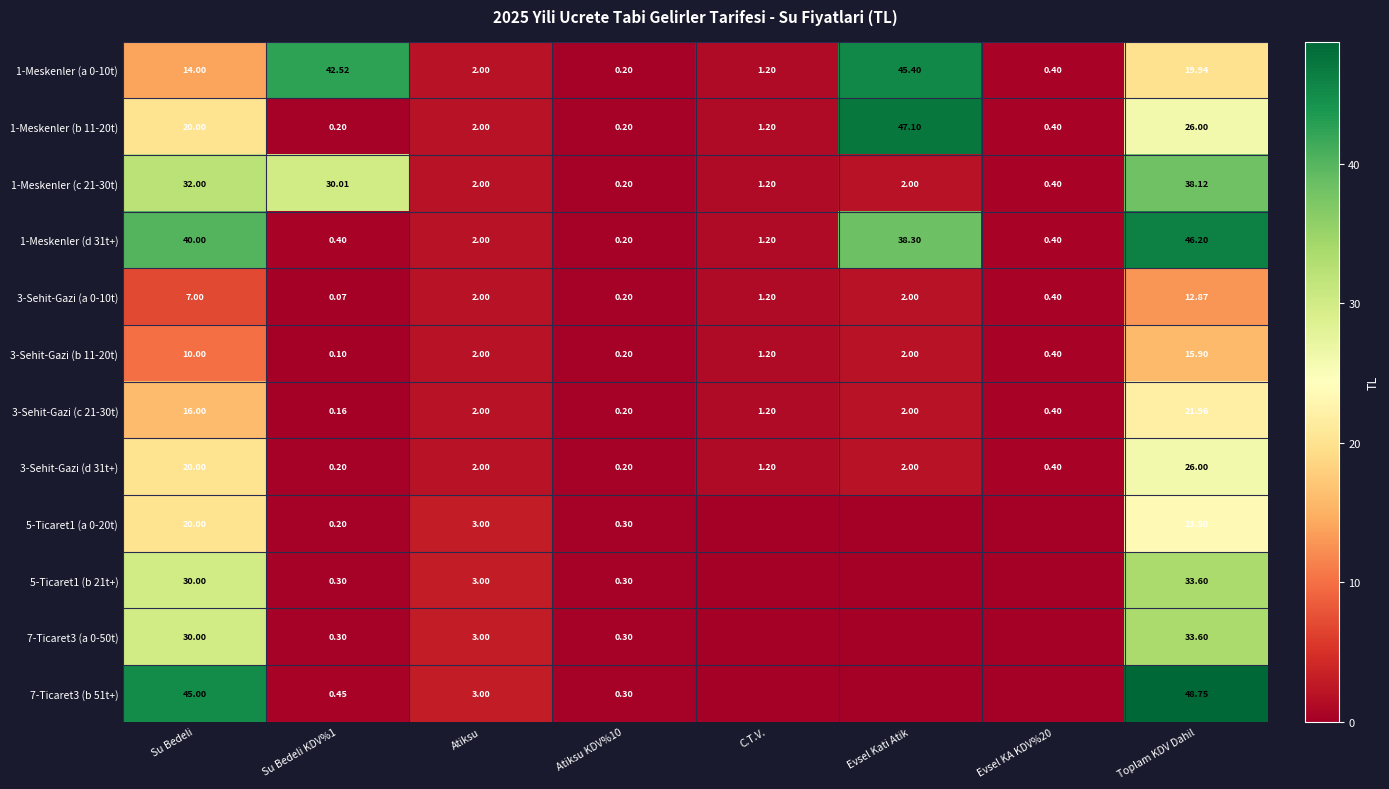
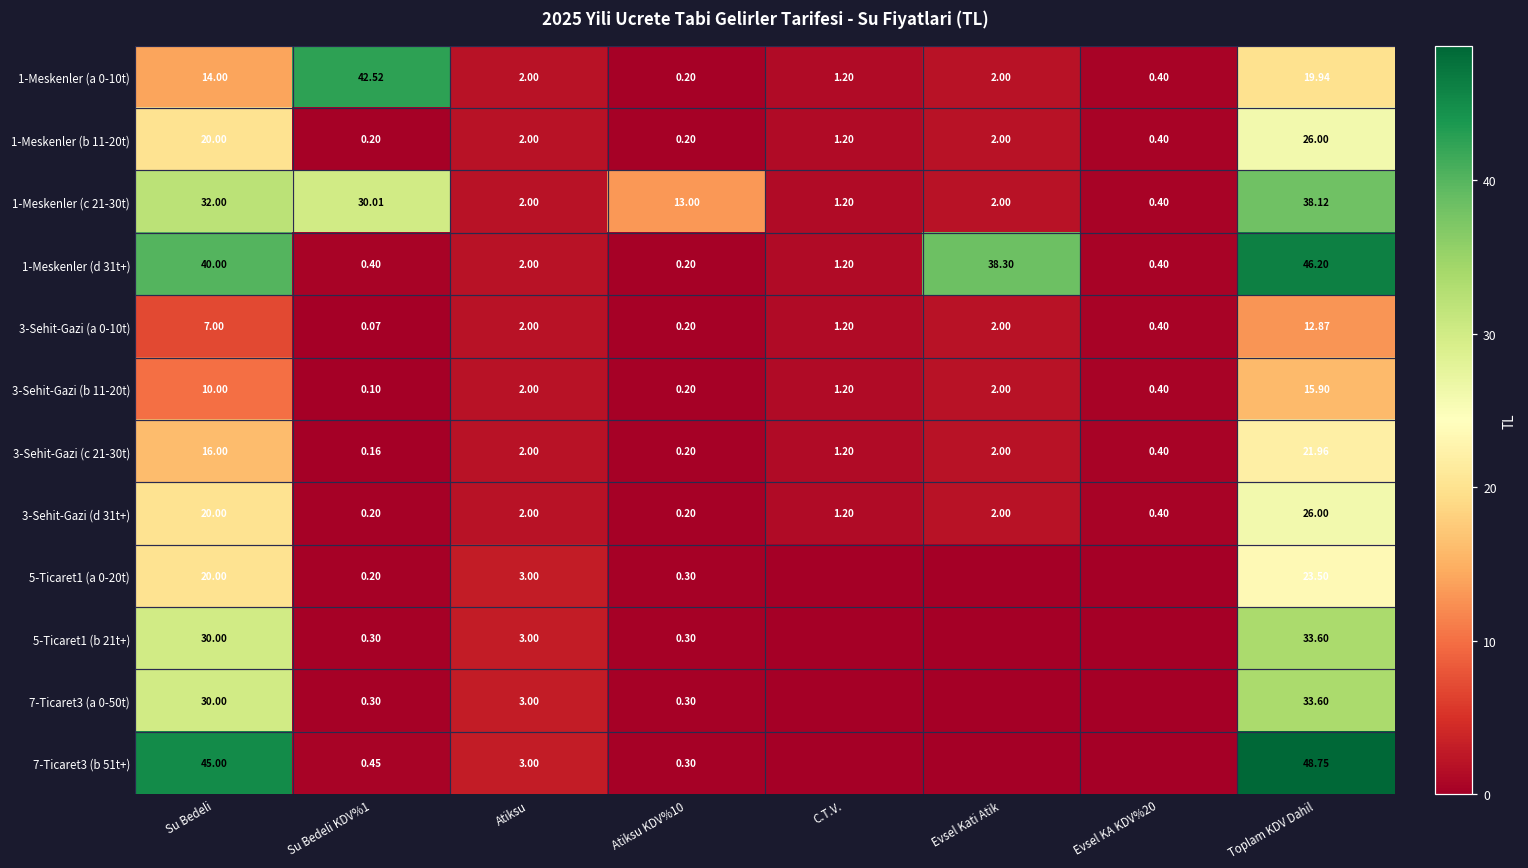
1-Meskenler (a 0-10t), Evsel Kati Atik: 45.40 -> 2.00
1-Meskenler (b 11-20t), Evsel Kati Atik: 47.10 -> 2.00
1-Meskenler (c 21-30t), Atiksu KDV%10: 0.20 -> 13.00
